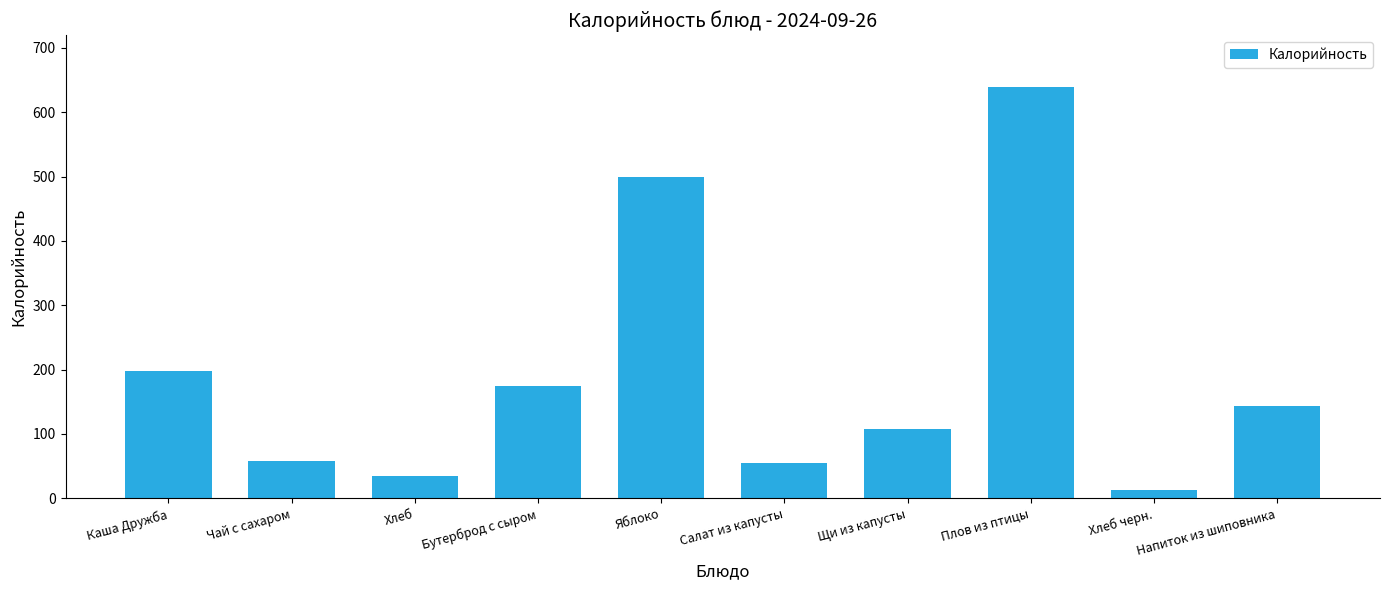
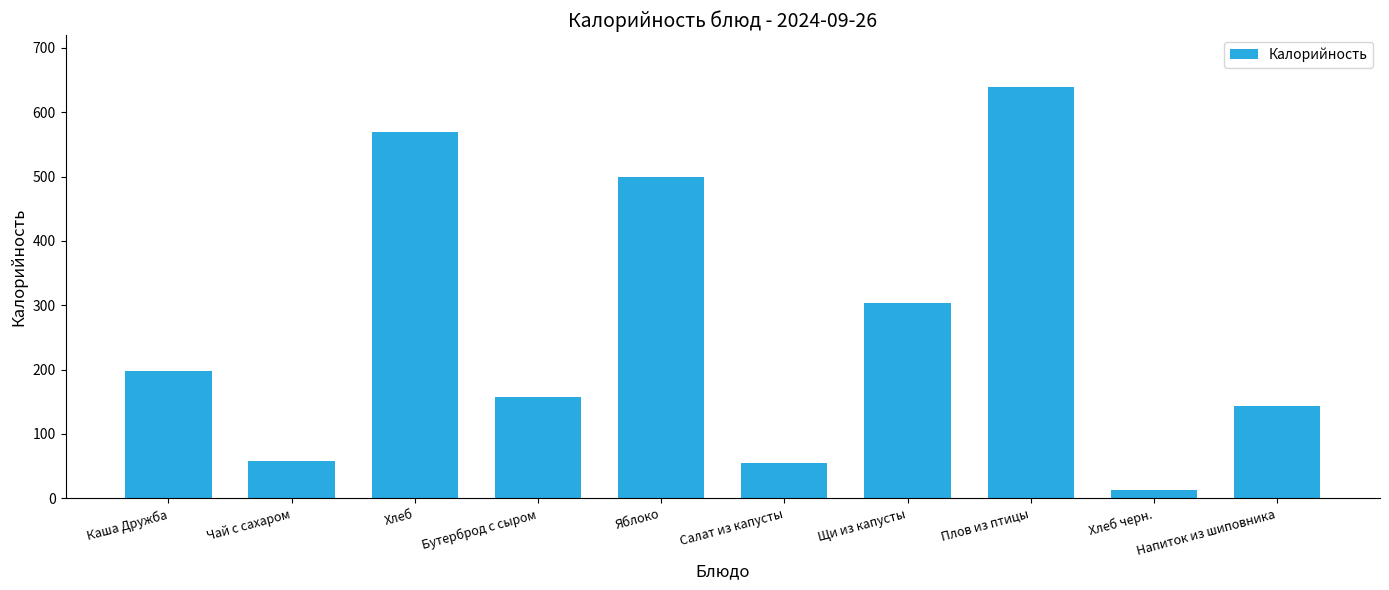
Хлеб: 40 -> 570
Бутерброд с сыром: 170 -> 160
Щи из капусты: 110 -> 300
